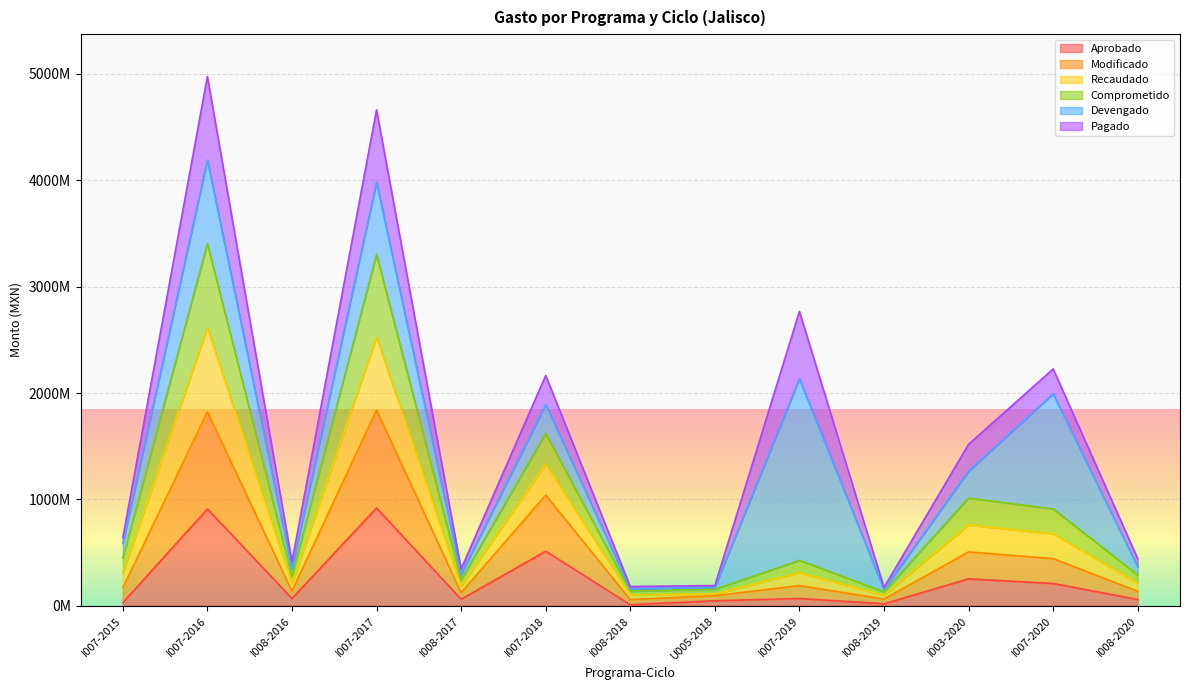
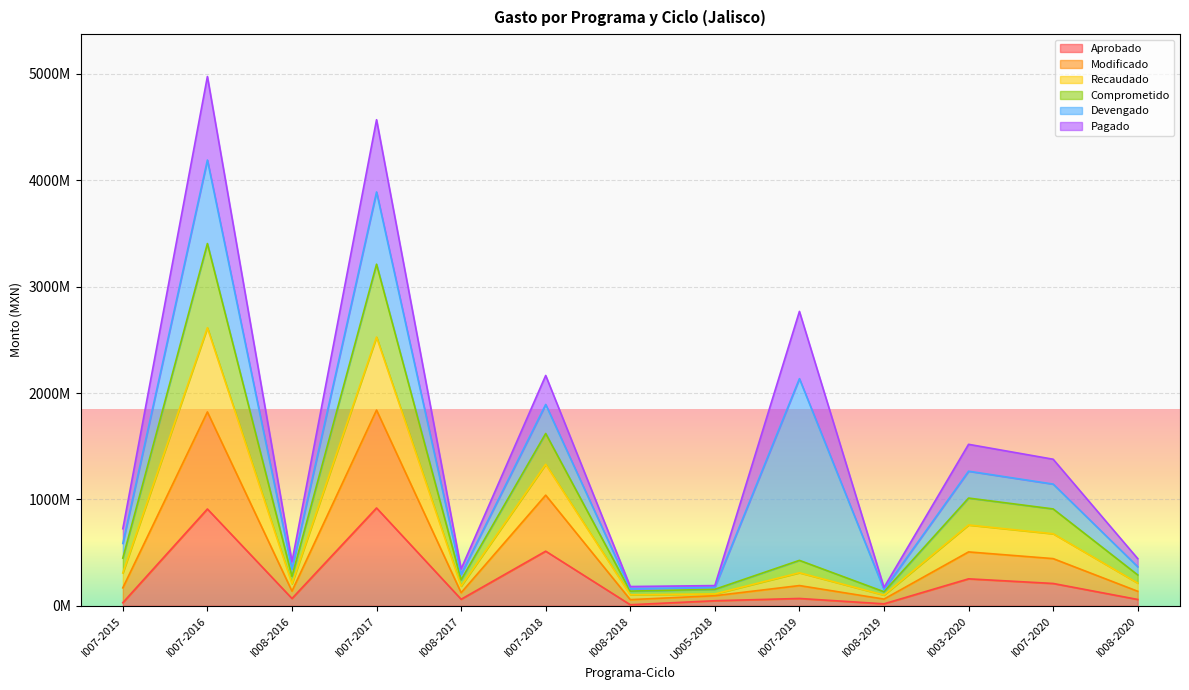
Pagado, I007-2015: 50000000 -> 140000000
Comprometido, I007-2017: 780000000 -> 680000000
Devengado, I007-2020: 1080000000 -> 230000000
